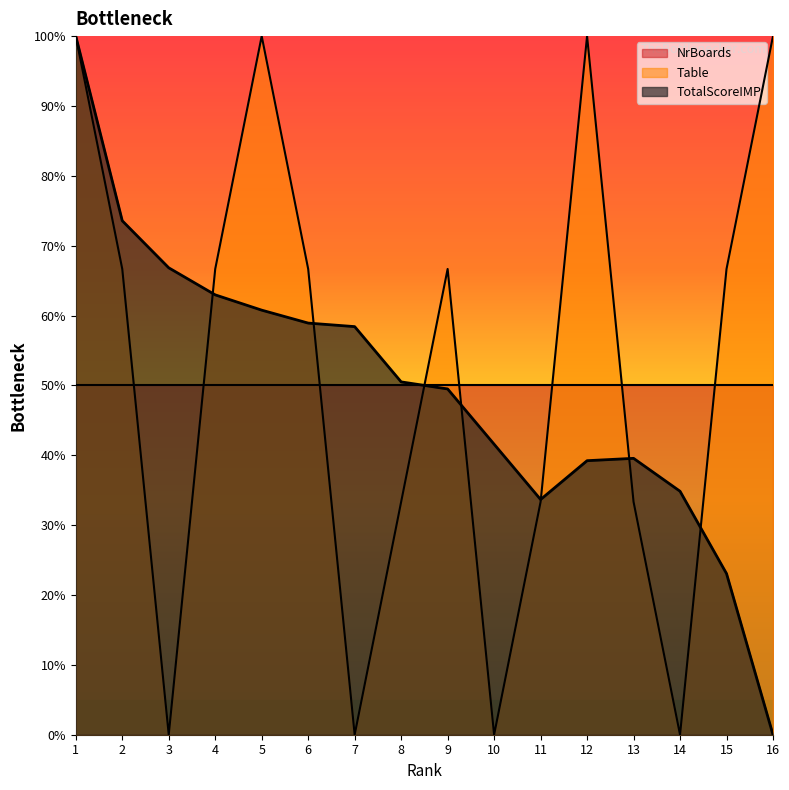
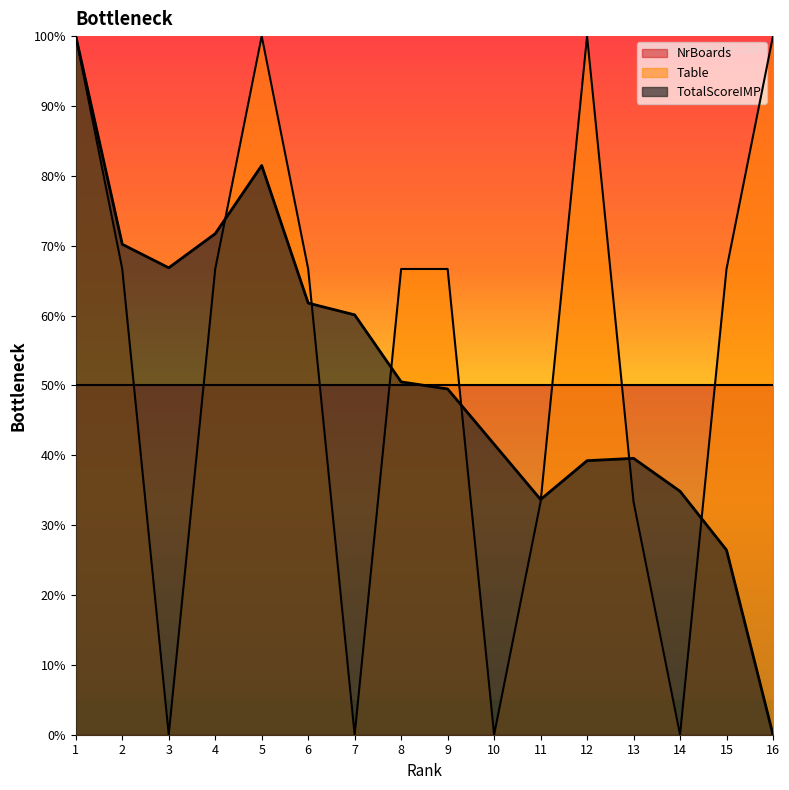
TotalScoreIMP, 2: 74% -> 70%
TotalScoreIMP, 4: 63% -> 72%
TotalScoreIMP, 5: 61% -> 81%
TotalScoreIMP, 6: 59% -> 62%
TotalScoreIMP, 7: 58% -> 60%
Table, 8: 33% -> 67%
TotalScoreIMP, 15: 23% -> 26%
